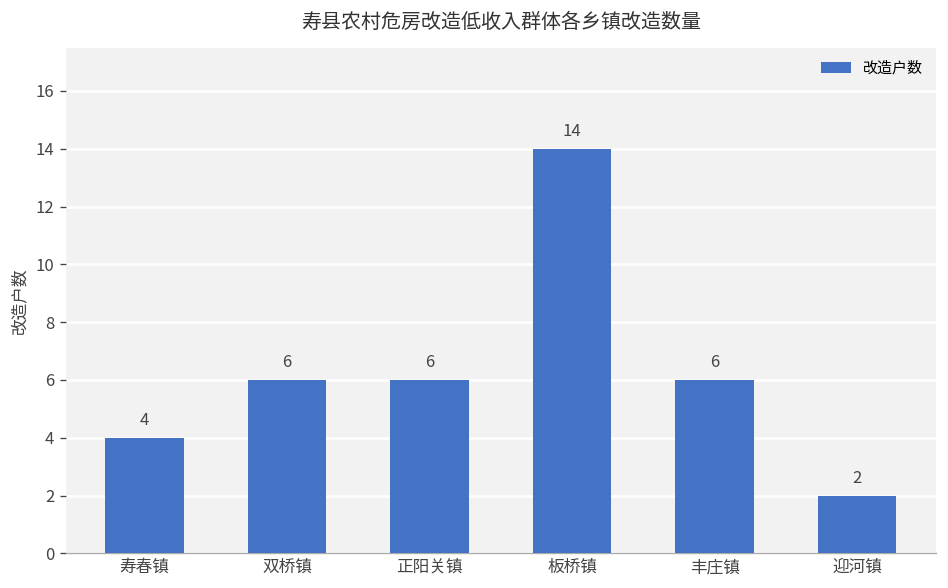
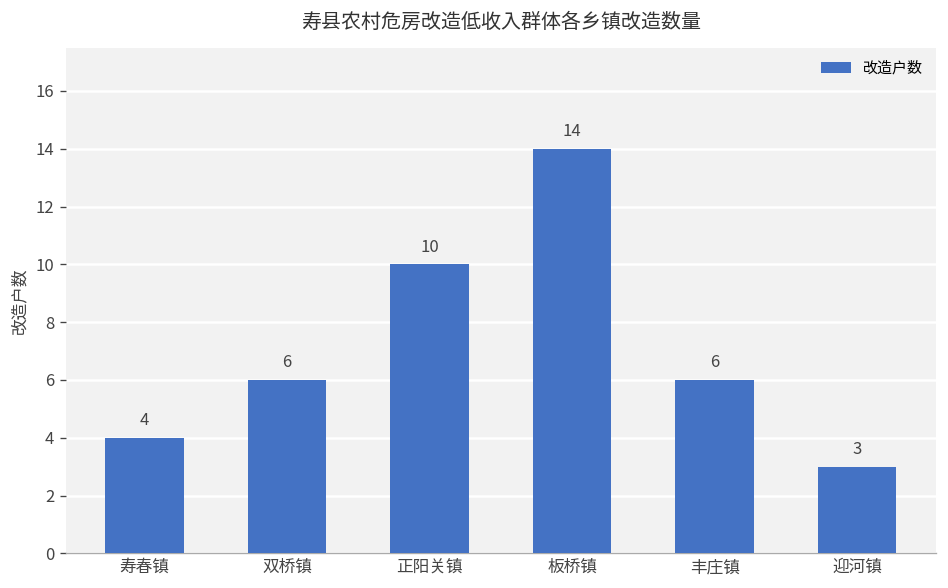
正阳关镇: 6 -> 10
迎河镇: 2 -> 3
